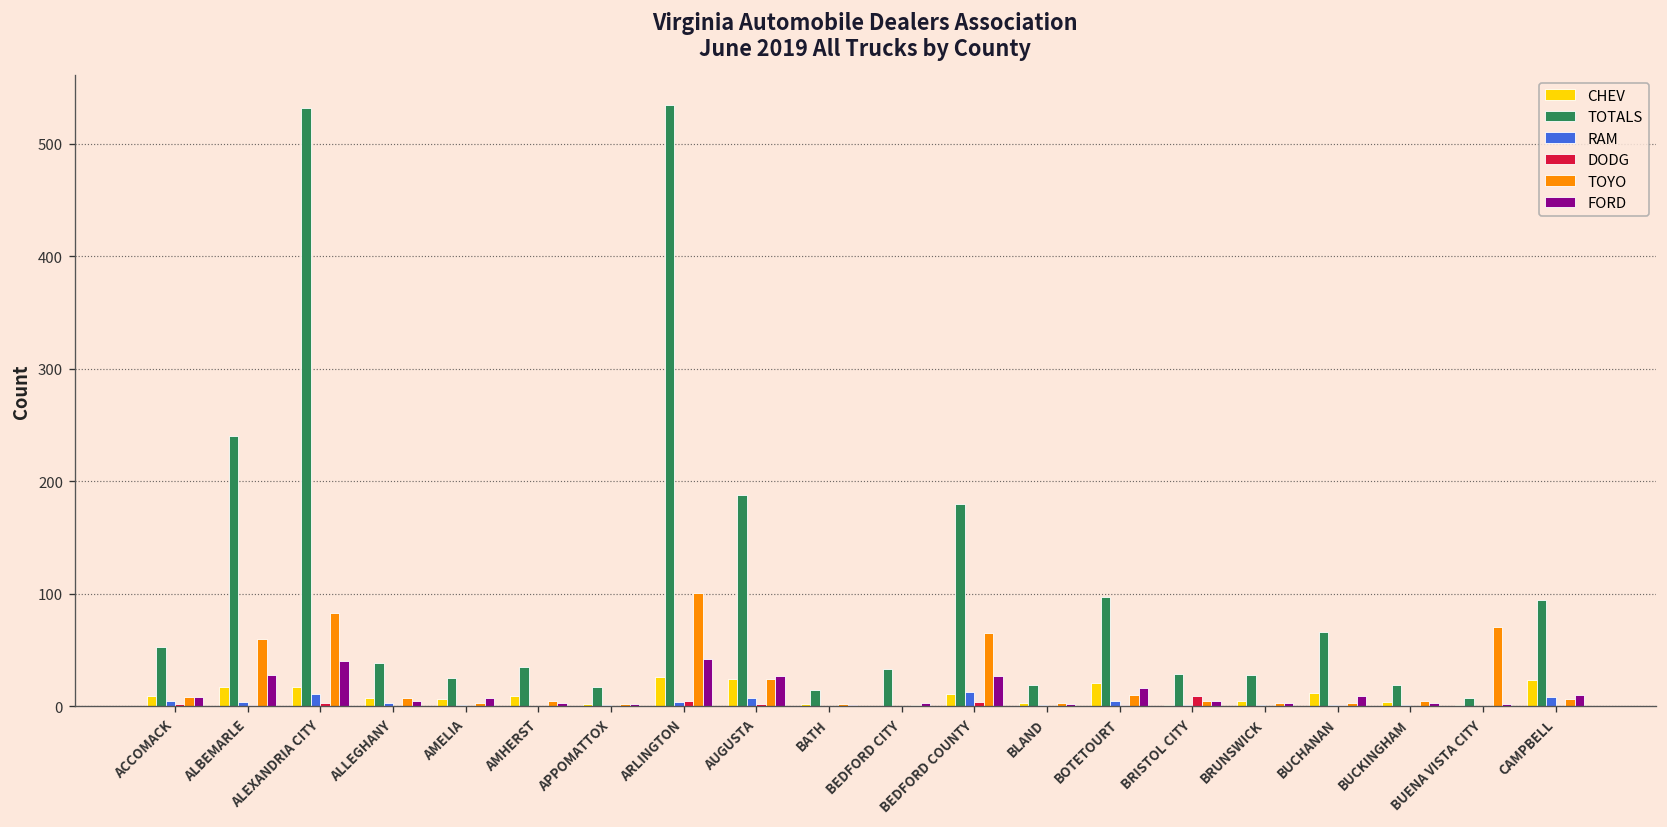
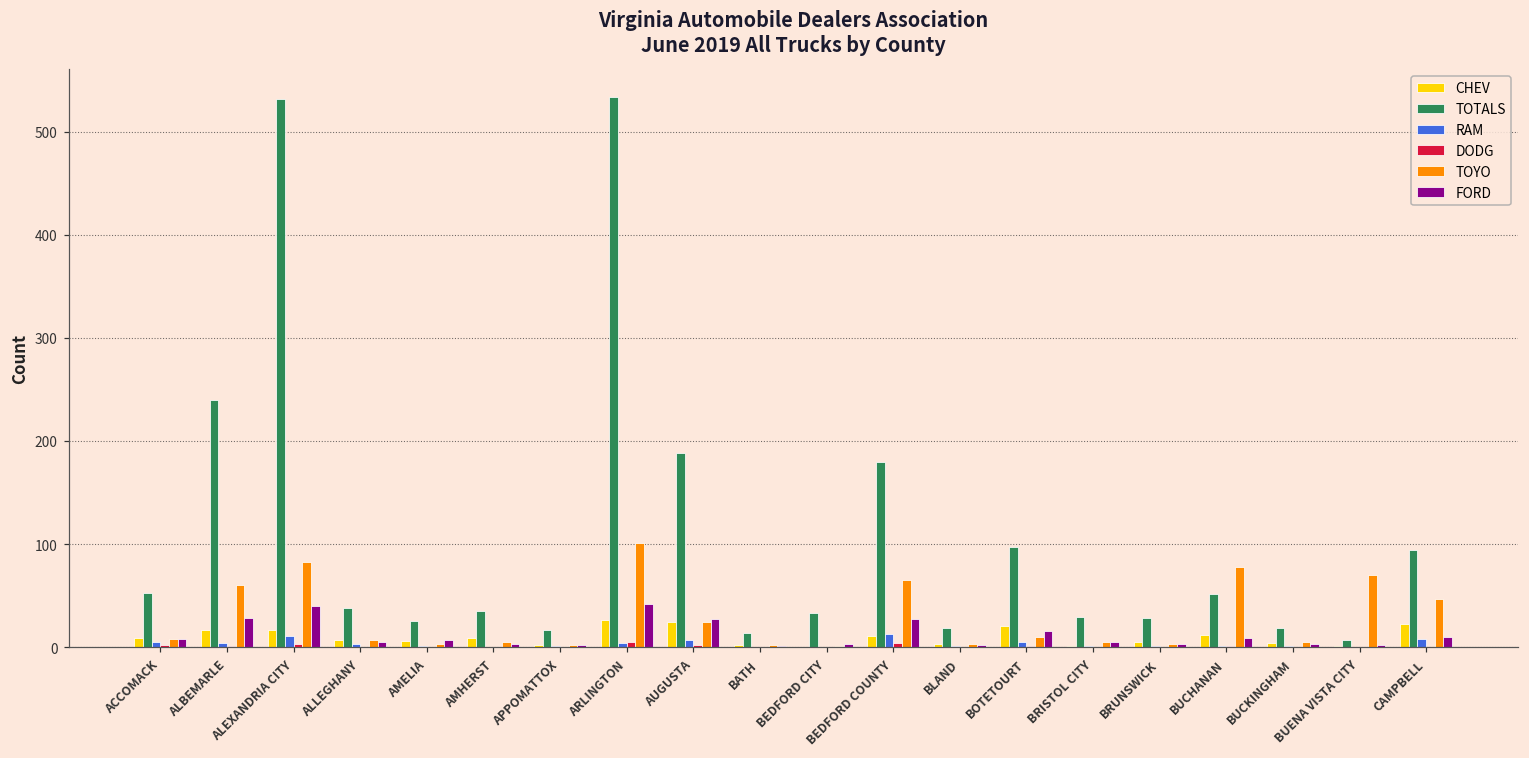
DODG, BRISTOL CITY: 10 -> 0
TOTALS, BUCHANAN: 70 -> 50
TOYO, BUCHANAN: 0 -> 80
TOYO, CAMPBELL: 10 -> 50
